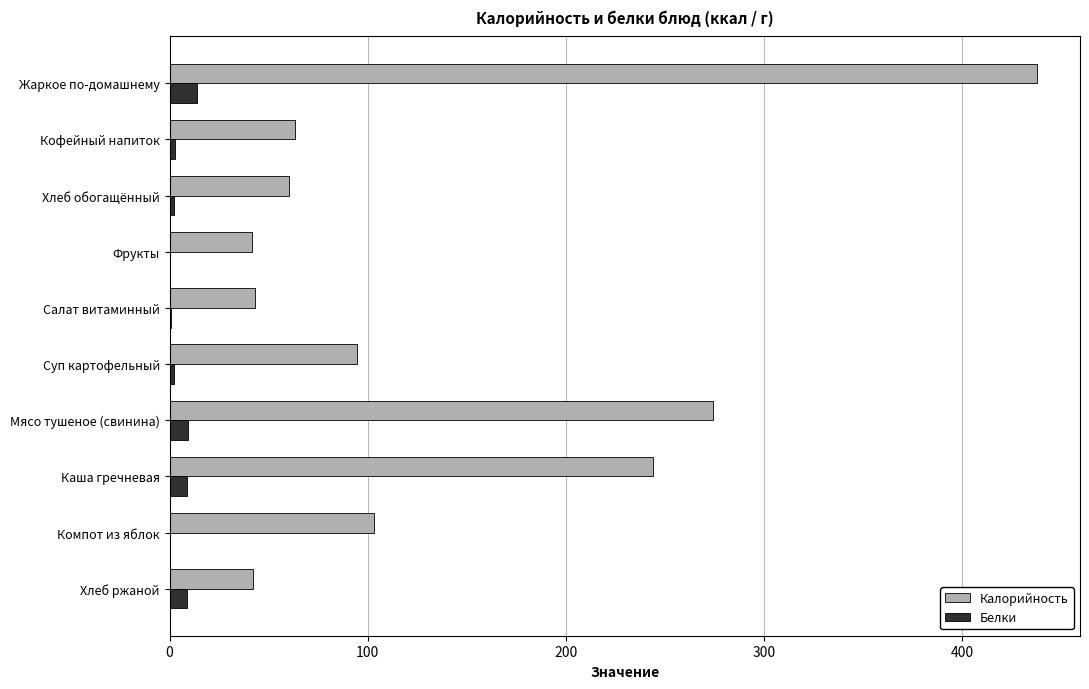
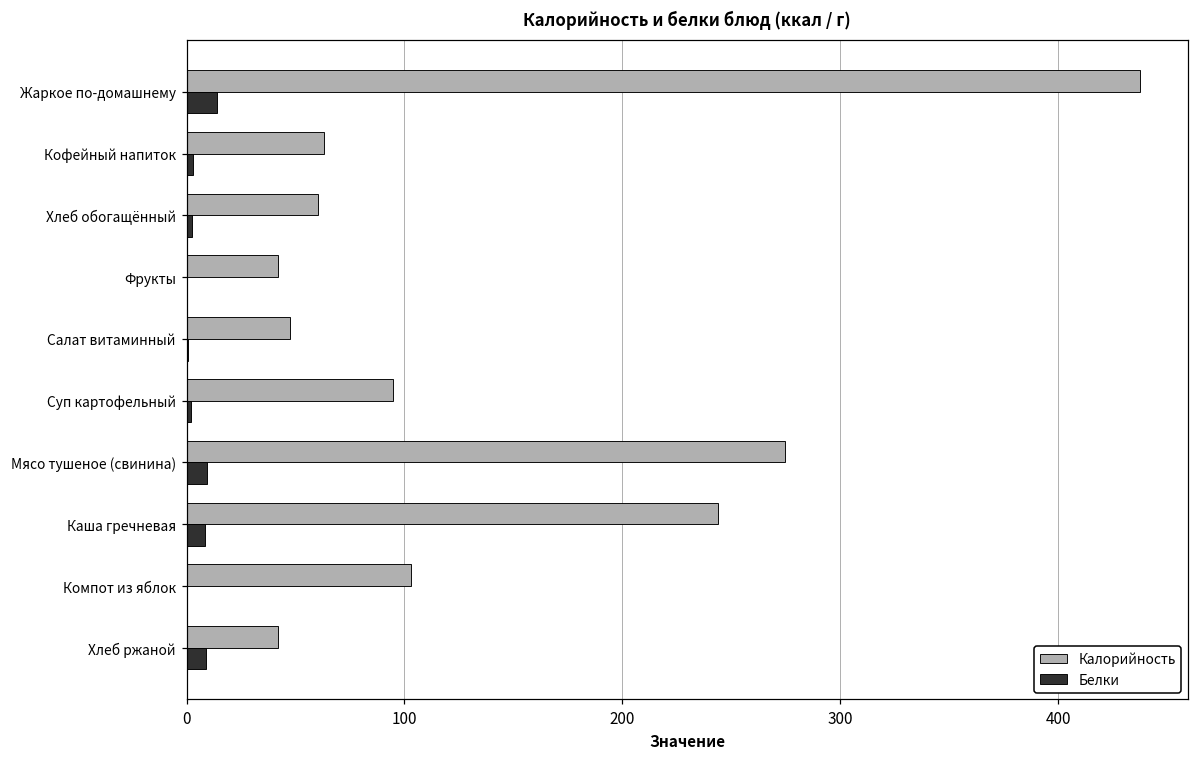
Калорийность, Салат витаминный: 43 -> 48
